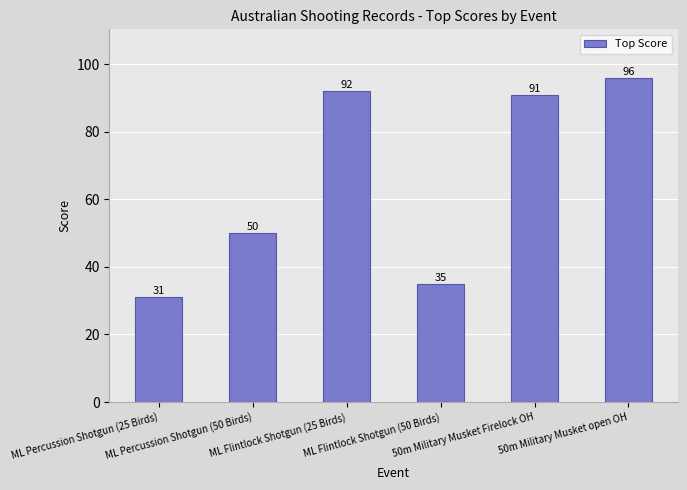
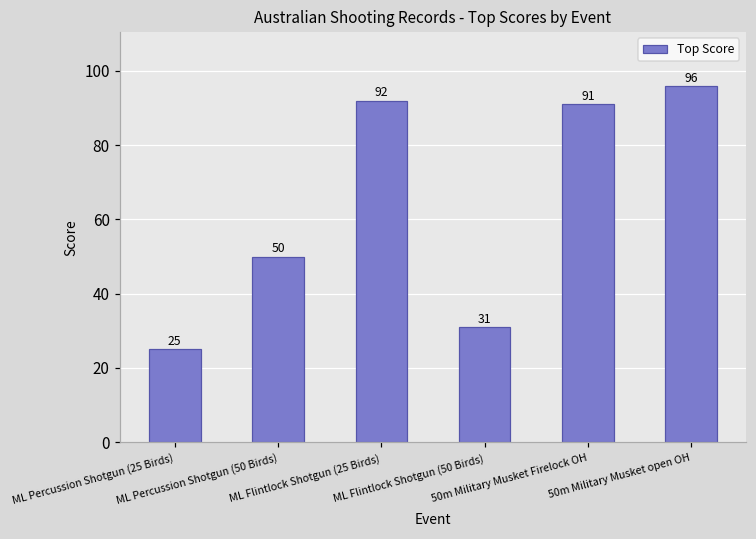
ML Percussion Shotgun (25 Birds): 31 -> 25
ML Flintlock Shotgun (50 Birds): 35 -> 31
